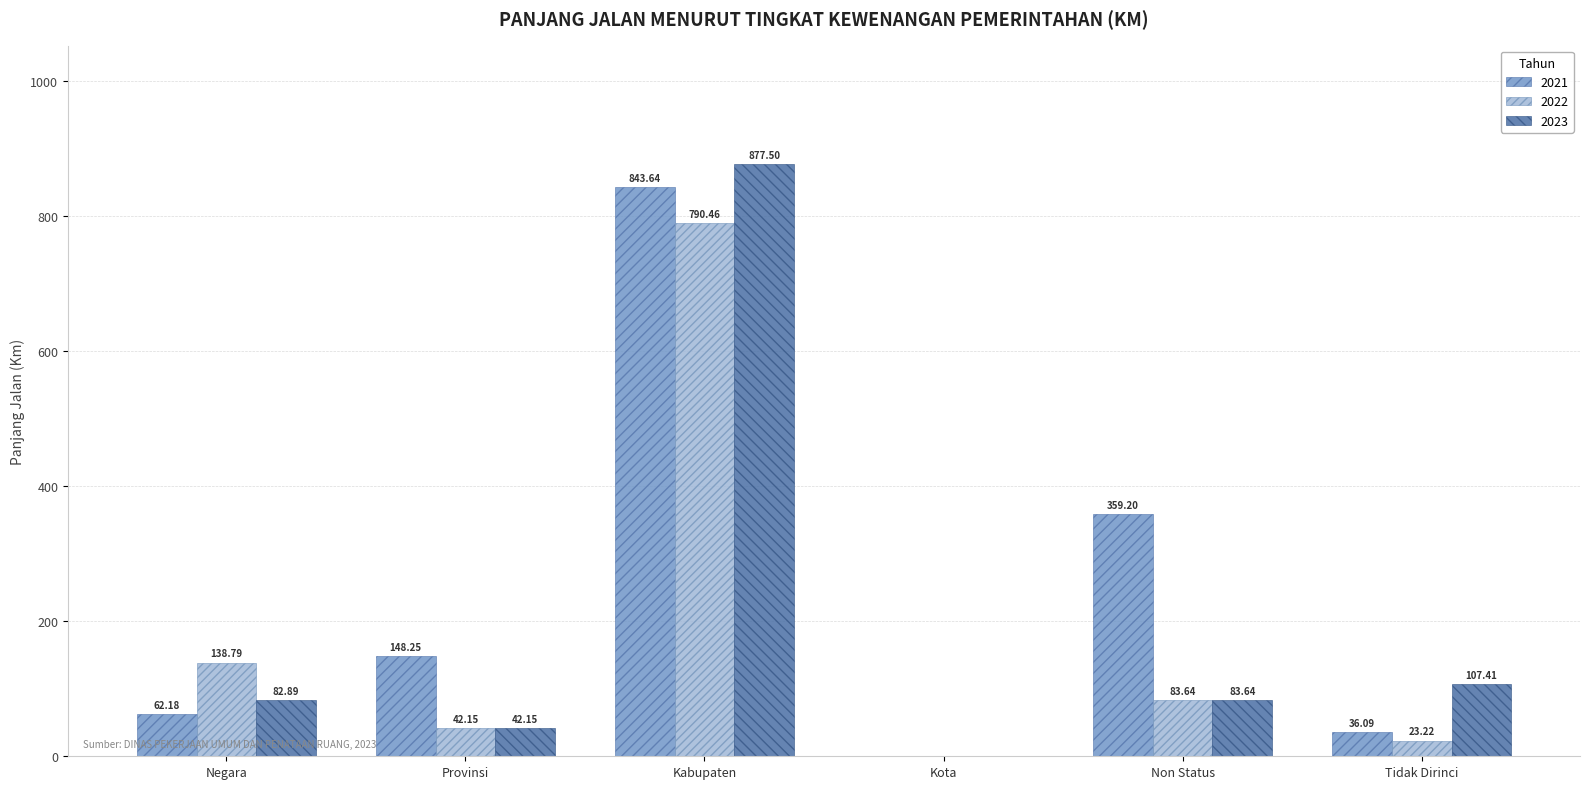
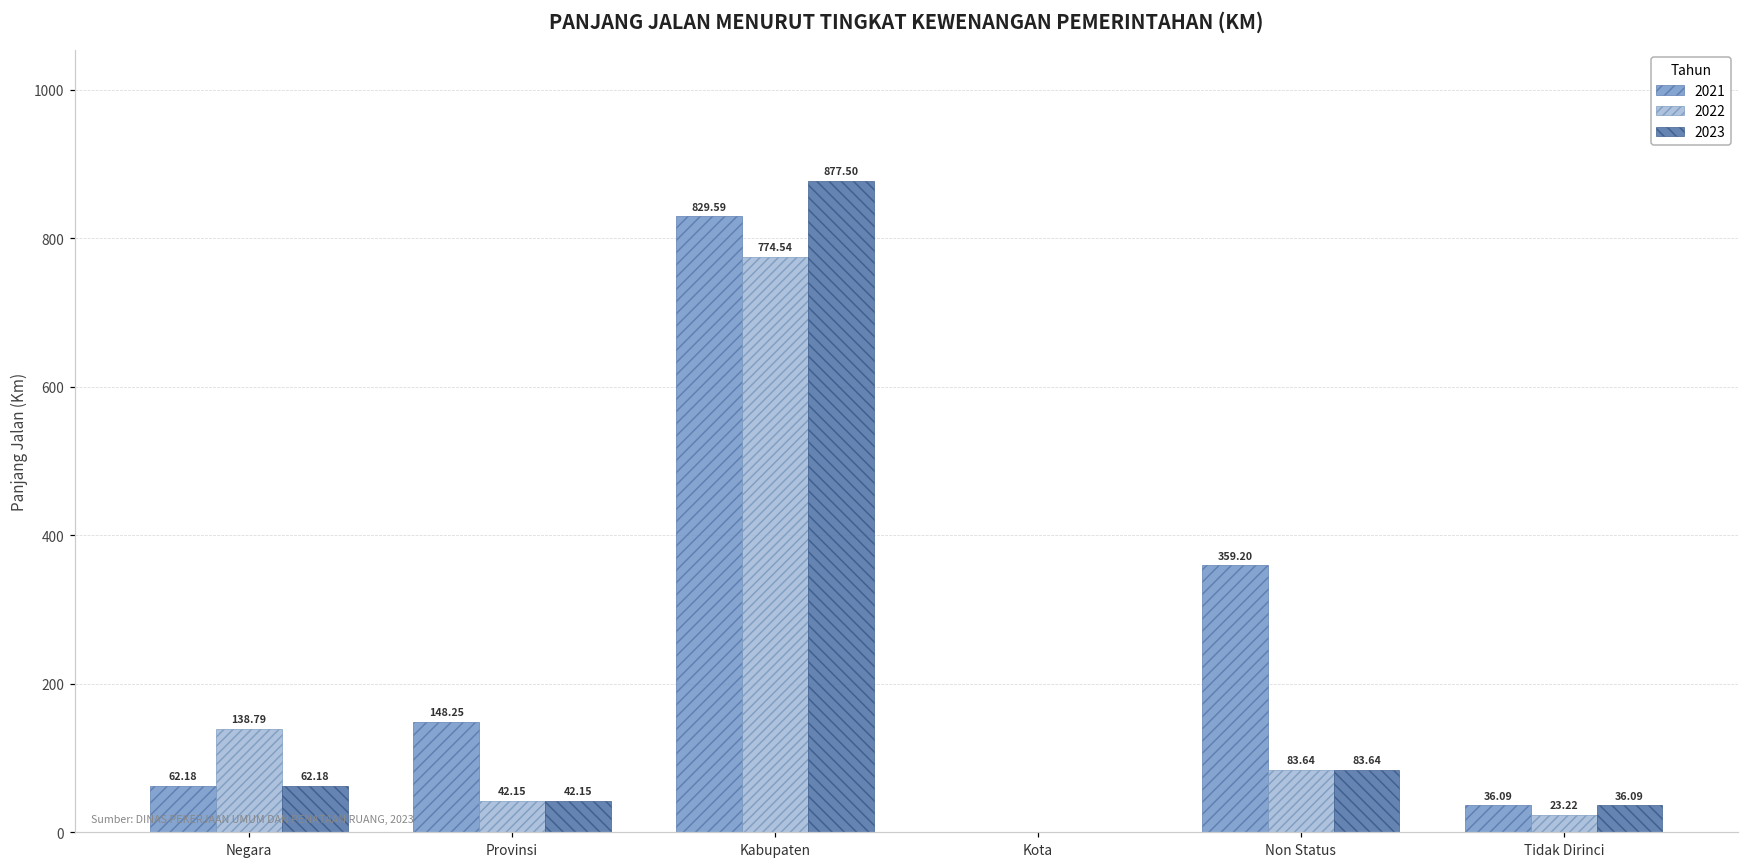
2023, Negara: 82.89 -> 62.18
2021, Kabupaten: 843.64 -> 829.59
2022, Kabupaten: 790.46 -> 774.54
2023, Tidak Dirinci: 107.41 -> 36.09
